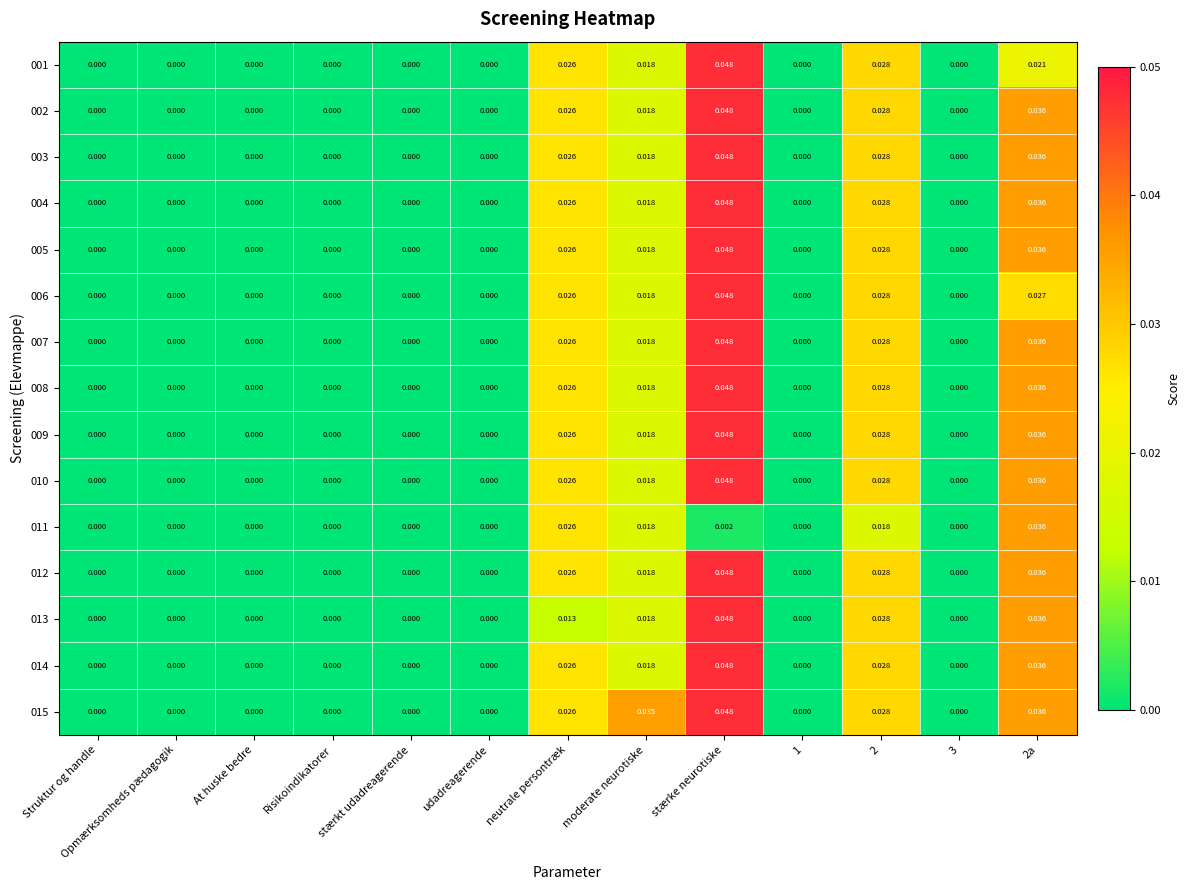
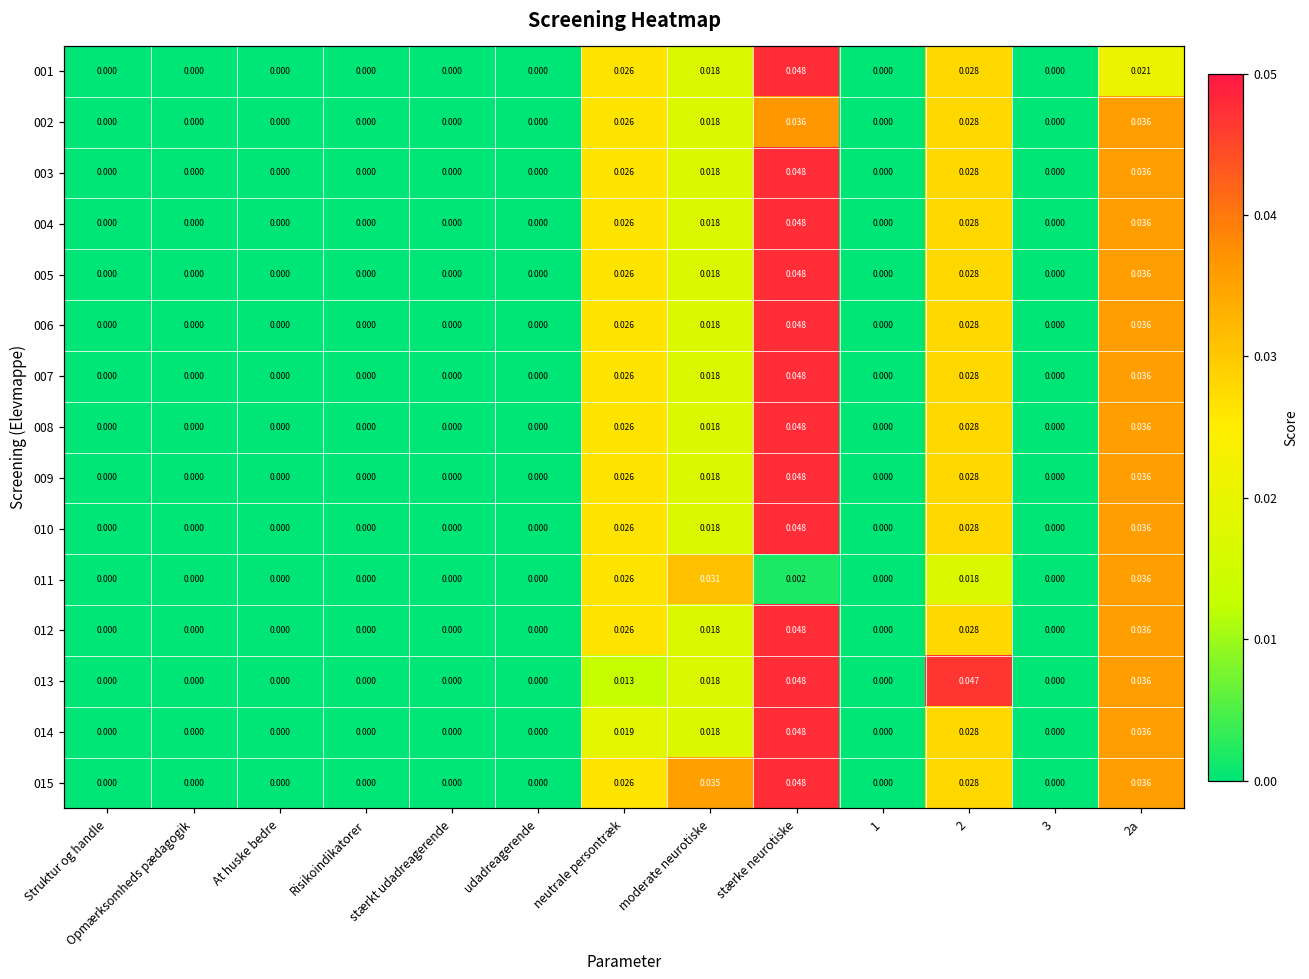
002, stærke neurotiske: 0.048 -> 0.036
006, 2a: 0.027 -> 0.036
011, moderate neurotiske: 0.018 -> 0.031
013, 2: 0.028 -> 0.047
014, neutrale persontræk: 0.026 -> 0.019
